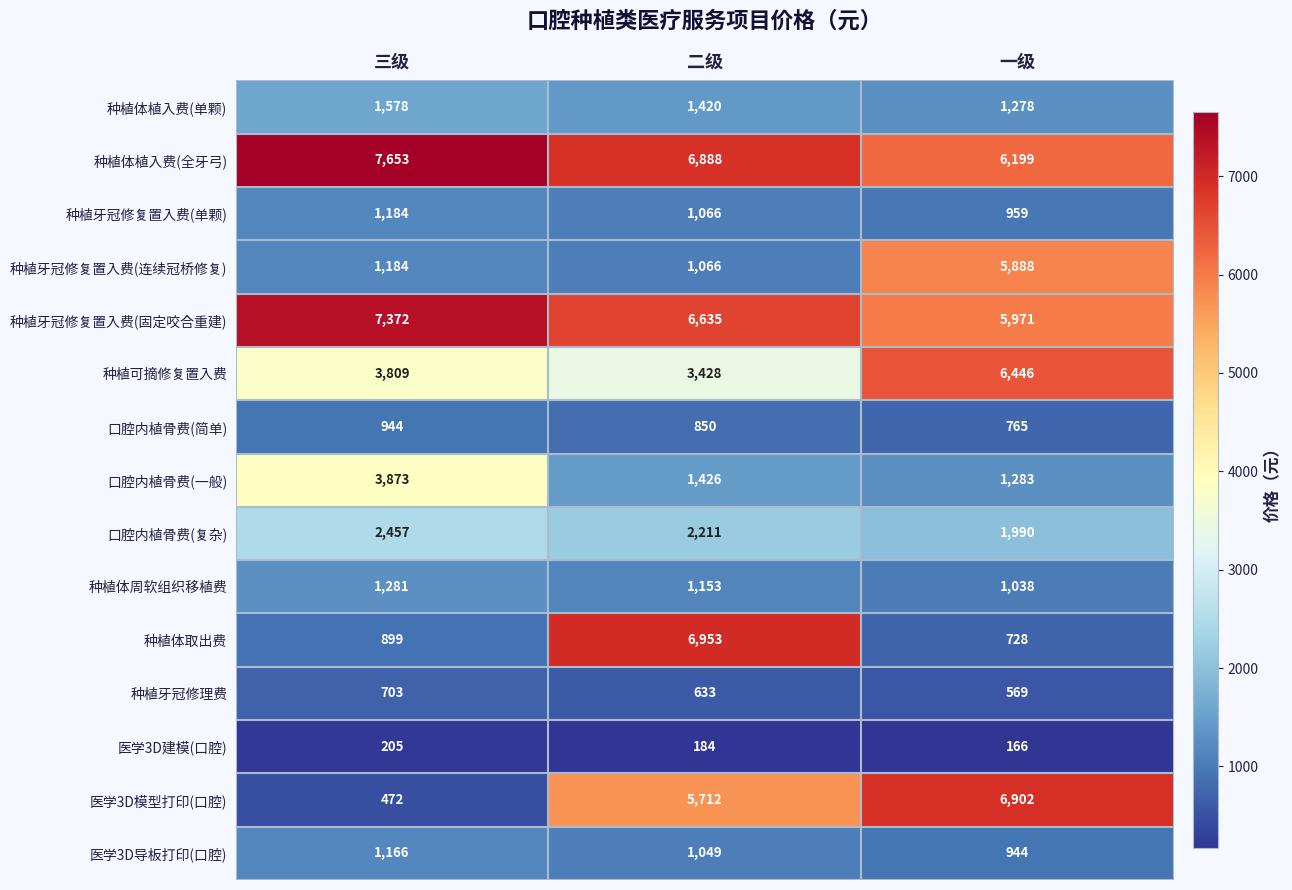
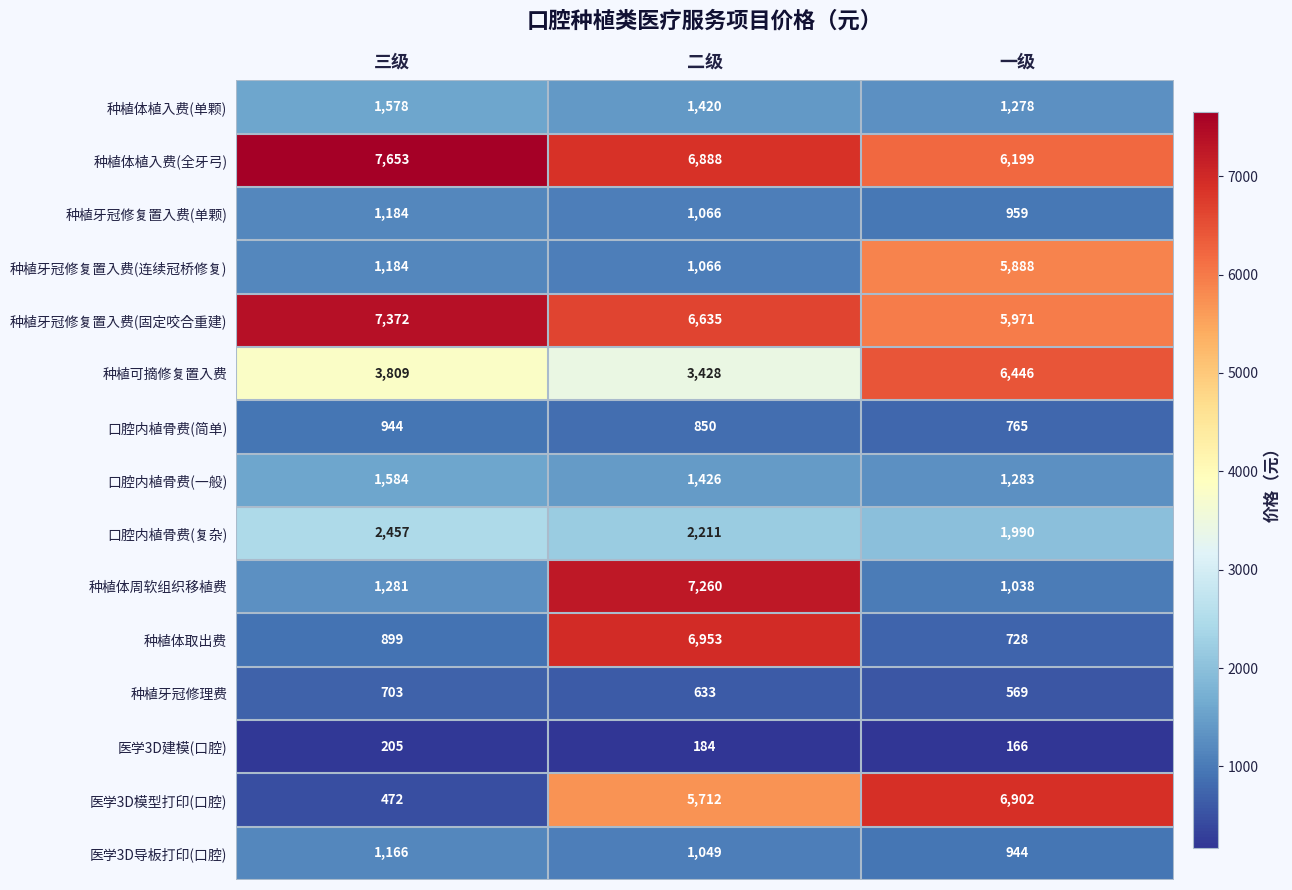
口腔内植骨费(一般), 三级: 3,873 -> 1,584
种植体周软组织移植费, 二级: 1,153 -> 7,260
